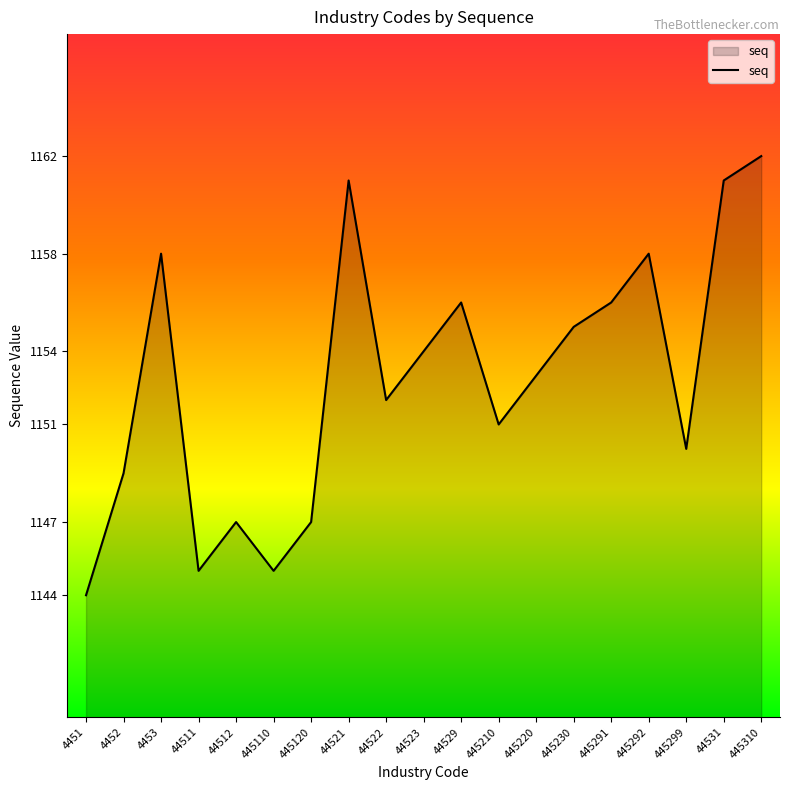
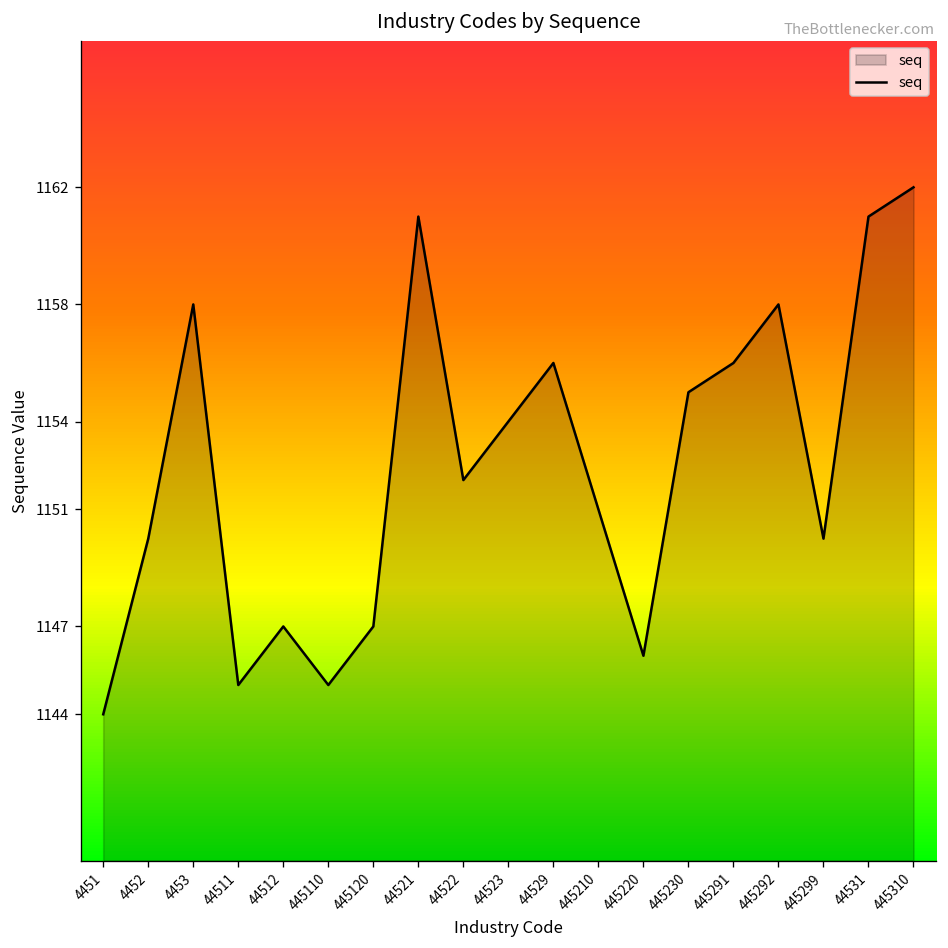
4452: 1149 -> 1150
445220: 1153 -> 1146
